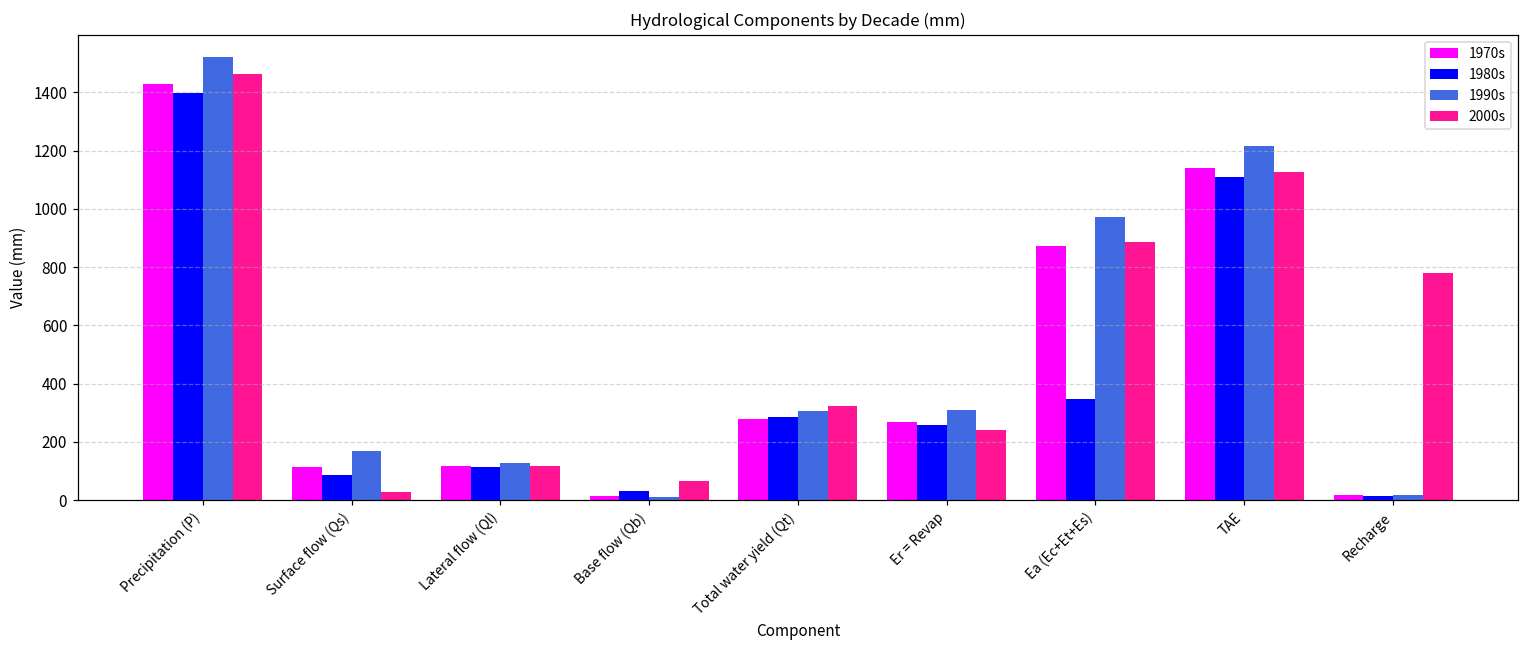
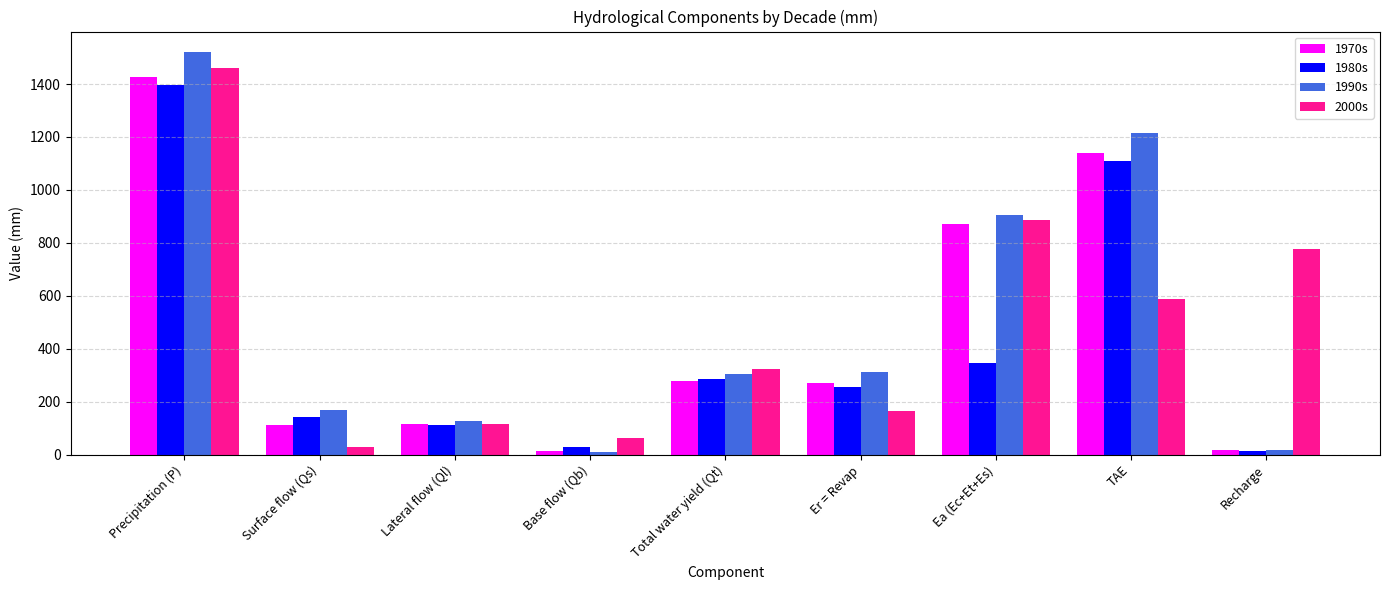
1980s, Surface flow (Qs): 90 -> 140
2000s, Er = Revap: 240 -> 170
1990s, Ea (Ec+Et+Es): 970 -> 900
2000s, TAE: 1130 -> 590
